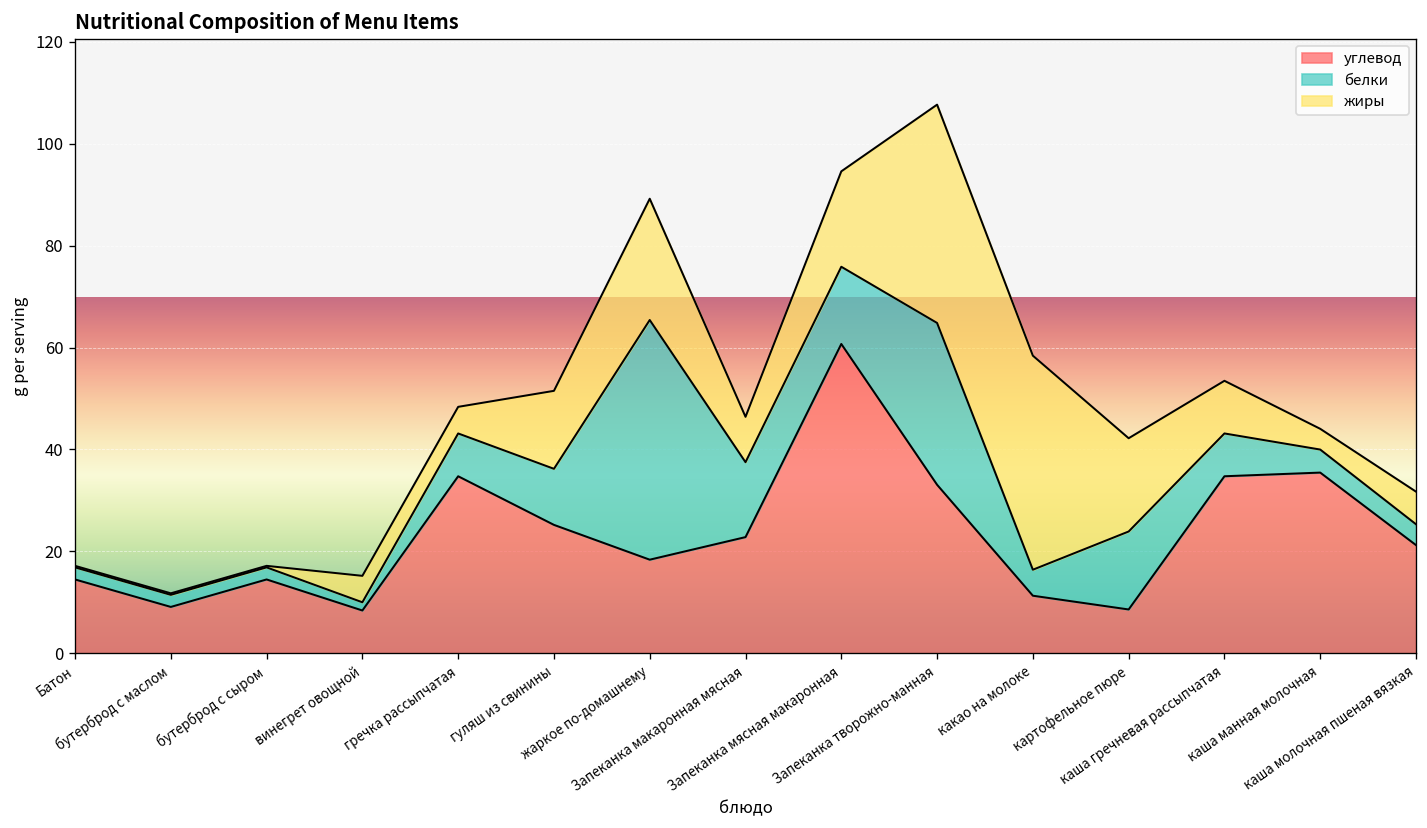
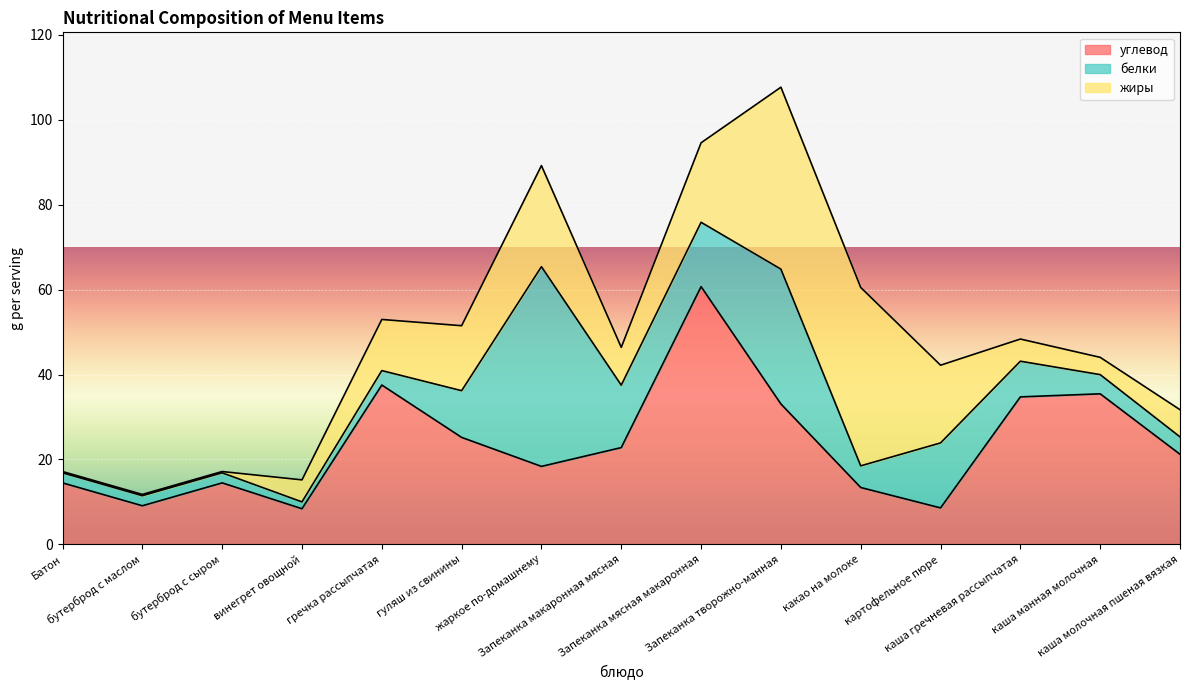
углевод, гречка рассыпчатая: 35 -> 38
белки, гречка рассыпчатая: 8 -> 3
жиры, гречка рассыпчатая: 5 -> 12
углевод, какао на молоке: 11 -> 13
жиры, каша гречневая рассыпчатая: 10 -> 5
